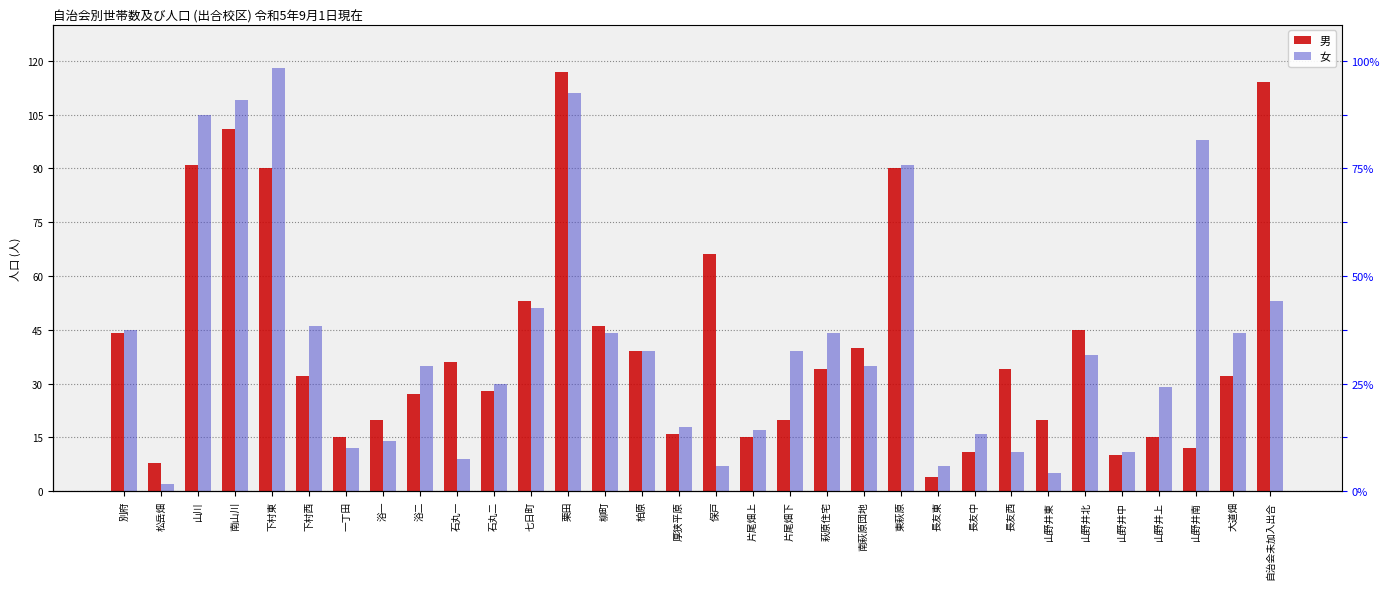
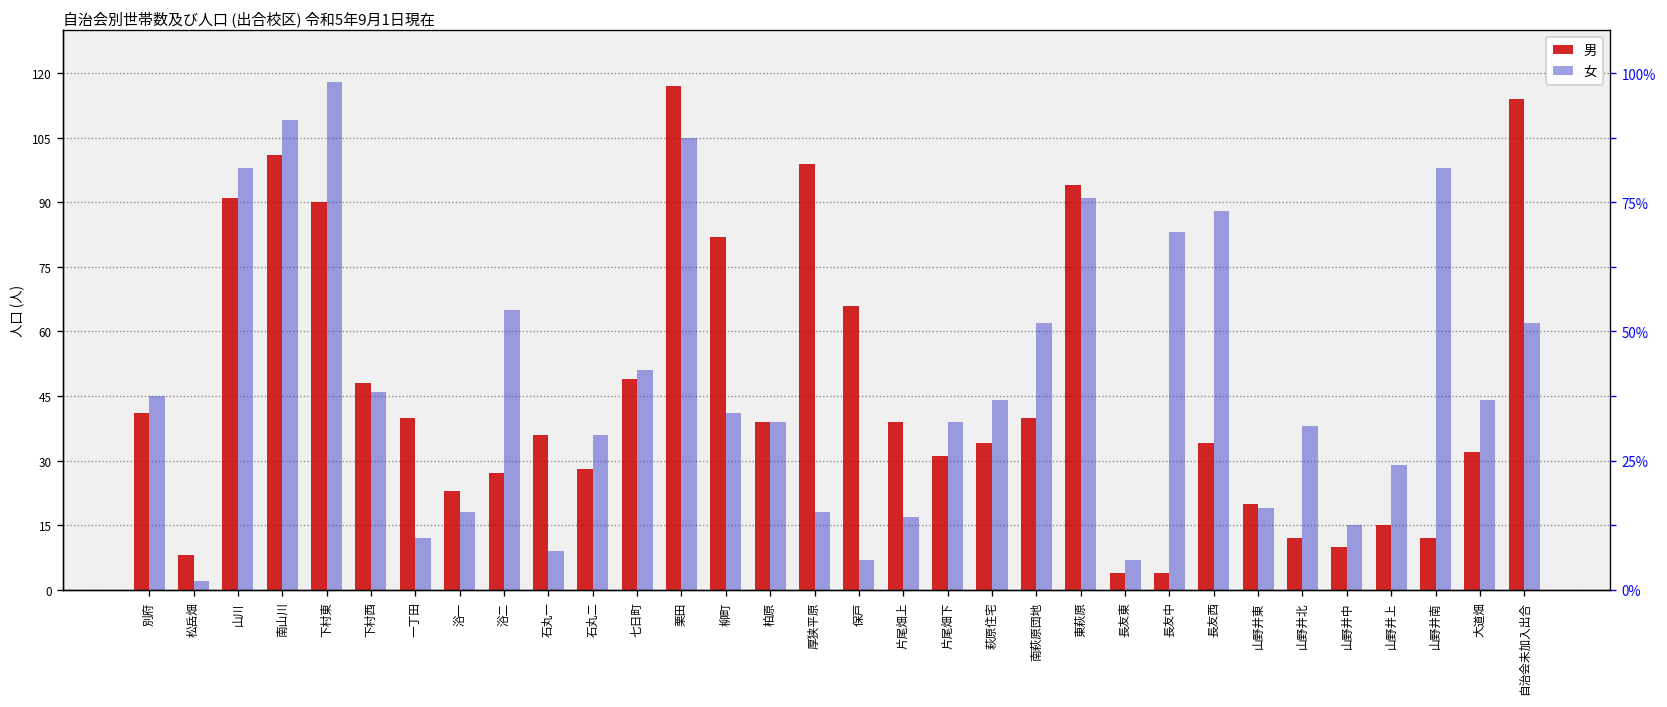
男, 別府: 44 -> 41
女, 山川: 105 -> 98
男, 下村西: 32 -> 48
男, 一丁田: 15 -> 40
男, 浴一: 20 -> 23
女, 浴一: 14 -> 18
女, 浴二: 35 -> 65
女, 石丸二: 30 -> 36
男, 七日町: 53 -> 49
女, 栗田: 111 -> 105
男, 柳町: 46 -> 82
女, 柳町: 44 -> 41
男, 厚狭平原: 16 -> 99
男, 片尾畑上: 15 -> 39
男, 片尾畑下: 20 -> 31
女, 南萩原団地: 35 -> 62
男, 東萩原: 90 -> 94
男, 長友中: 11 -> 4
女, 長友中: 16 -> 83
女, 長友西: 11 -> 88
女, 山野井東: 5 -> 19
男, 山野井北: 45 -> 12
女, 山野井中: 11 -> 15
女, 自治会未加入出合: 53 -> 62
